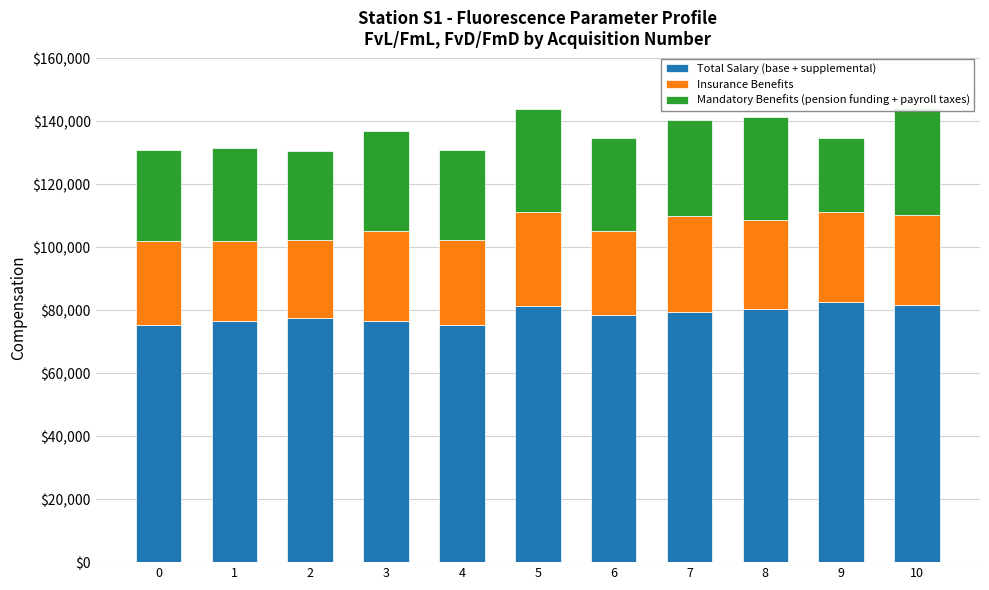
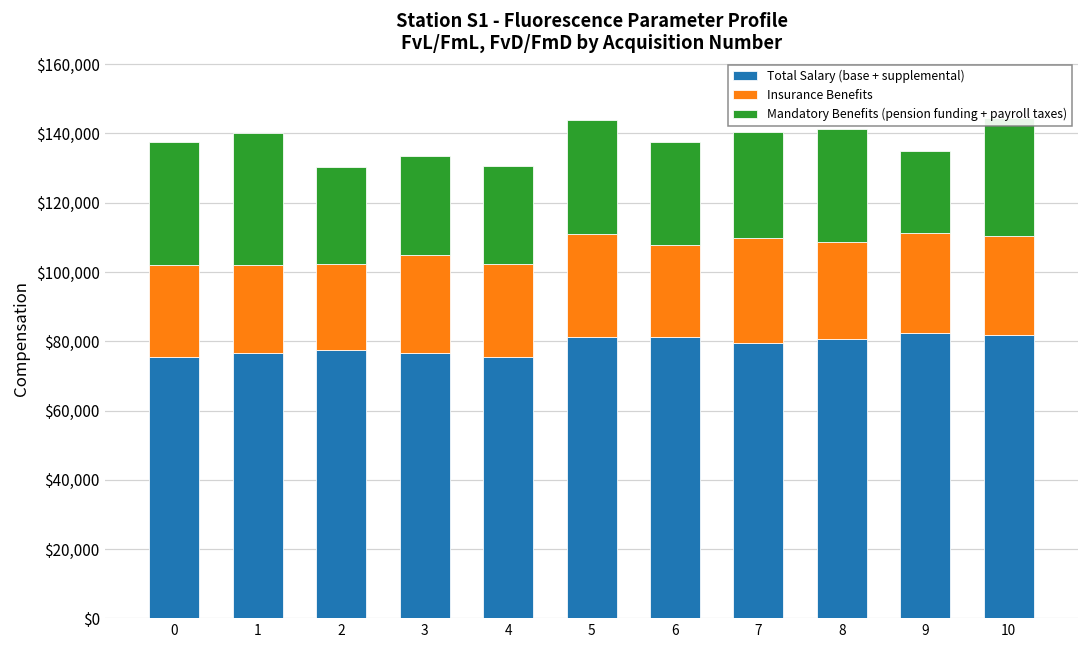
Mandatory Benefits (pension funding + payroll taxes), 0: $29,000 -> $35,000
Mandatory Benefits (pension funding + payroll taxes), 1: $29,000 -> $38,000
Mandatory Benefits (pension funding + payroll taxes), 3: $32,000 -> $28,000
Total Salary (base + supplemental), 6: $79,000 -> $81,000
